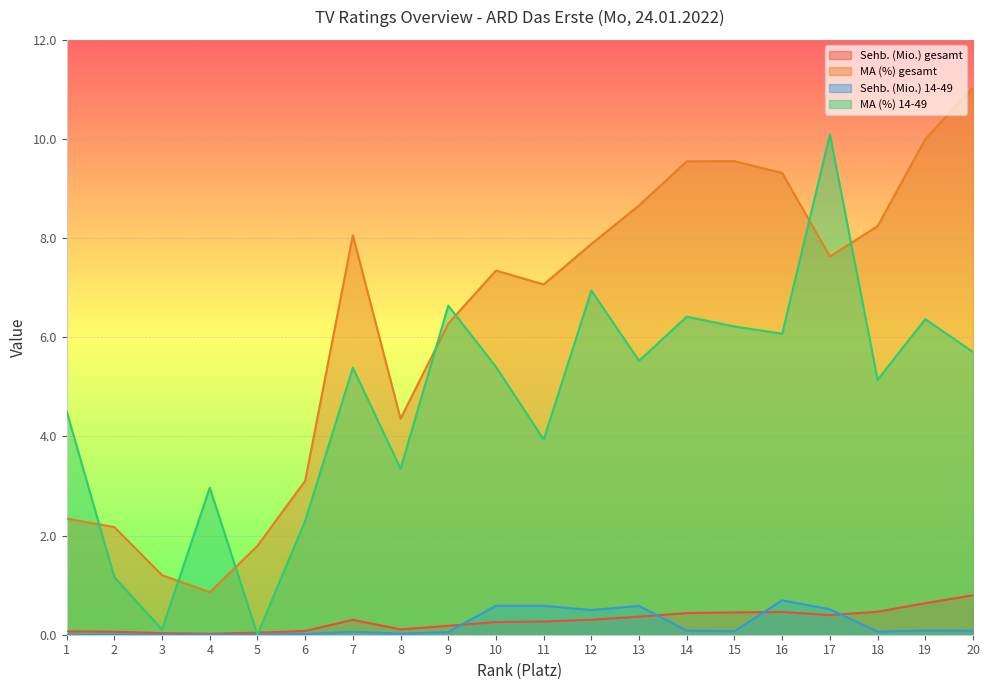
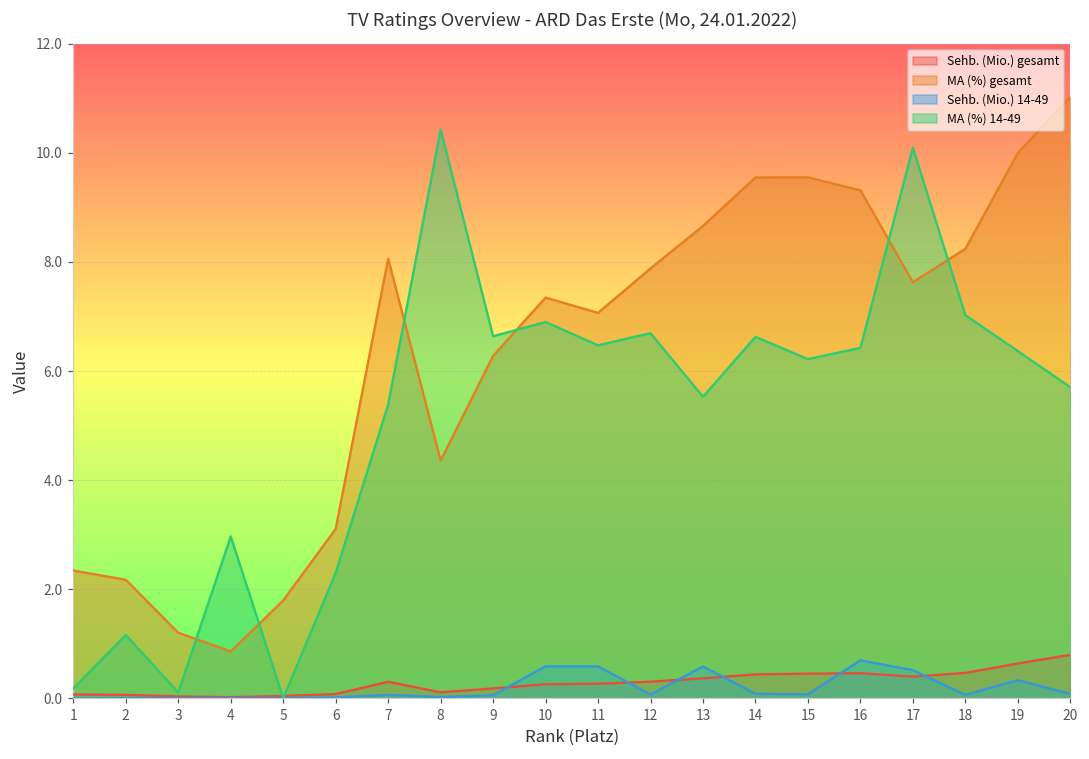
MA (%) 14-49, 1: 4.5 -> 0.2
MA (%) 14-49, 8: 3.3 -> 10.4
MA (%) 14-49, 10: 5.4 -> 6.9
MA (%) 14-49, 11: 3.9 -> 6.5
Sehb. (Mio.) 14-49, 12: 0.5 -> 0.1
MA (%) 14-49, 12: 6.9 -> 6.7
MA (%) 14-49, 14: 6.4 -> 6.6
MA (%) 14-49, 16: 6.1 -> 6.4
MA (%) 14-49, 18: 5.1 -> 7.0
Sehb. (Mio.) 14-49, 19: 0.1 -> 0.3
